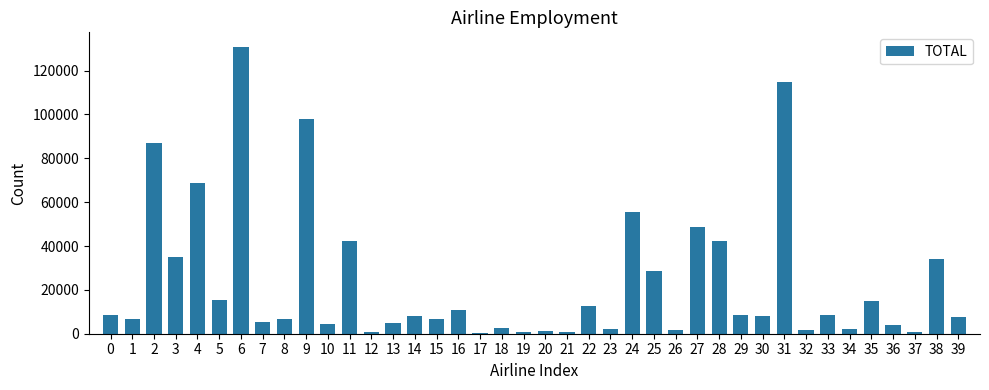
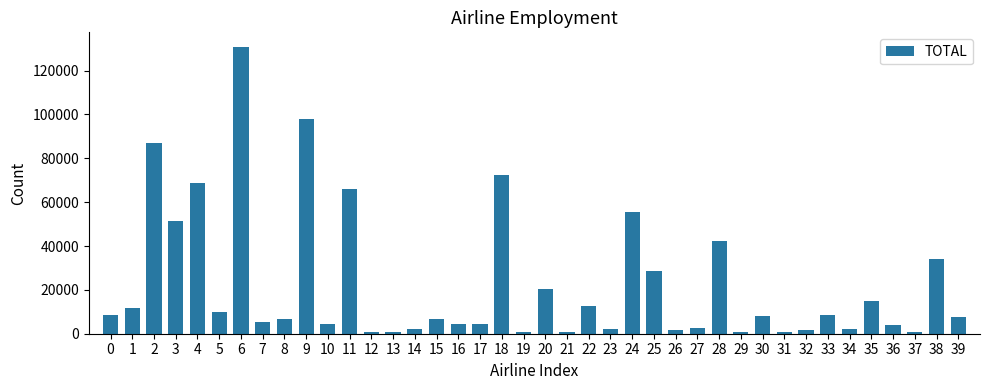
1: 7000 -> 12000
3: 35000 -> 51000
5: 16000 -> 10000
11: 42000 -> 66000
13: 5000 -> 1000
14: 8000 -> 2000
16: 11000 -> 5000
17: 0 -> 4000
18: 2000 -> 72000
20: 1000 -> 20000
27: 49000 -> 3000
29: 9000 -> 1000
31: 115000 -> 1000
